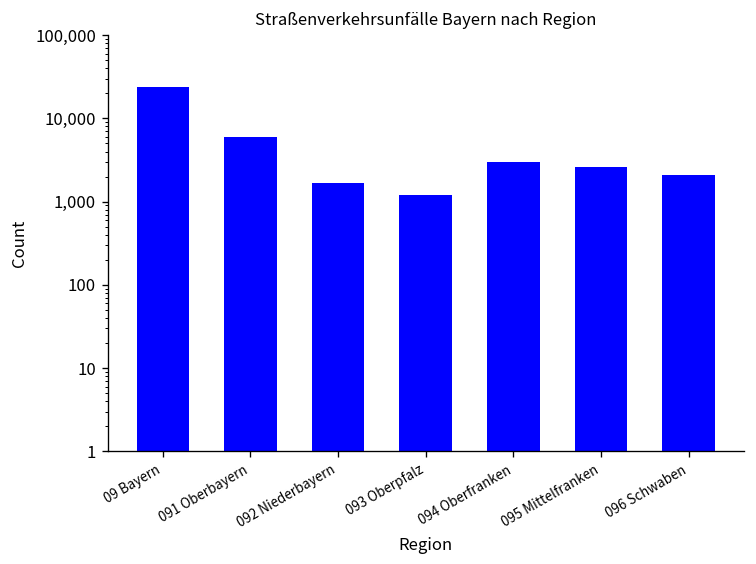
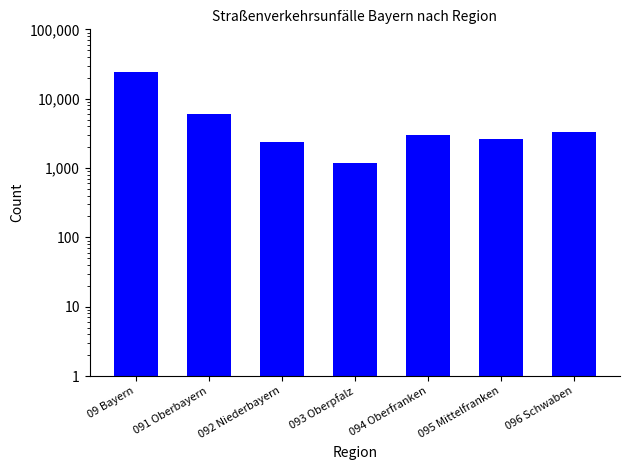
092 Niederbayern: 1,700 -> 2,400
096 Schwaben: 2,100 -> 3,000
